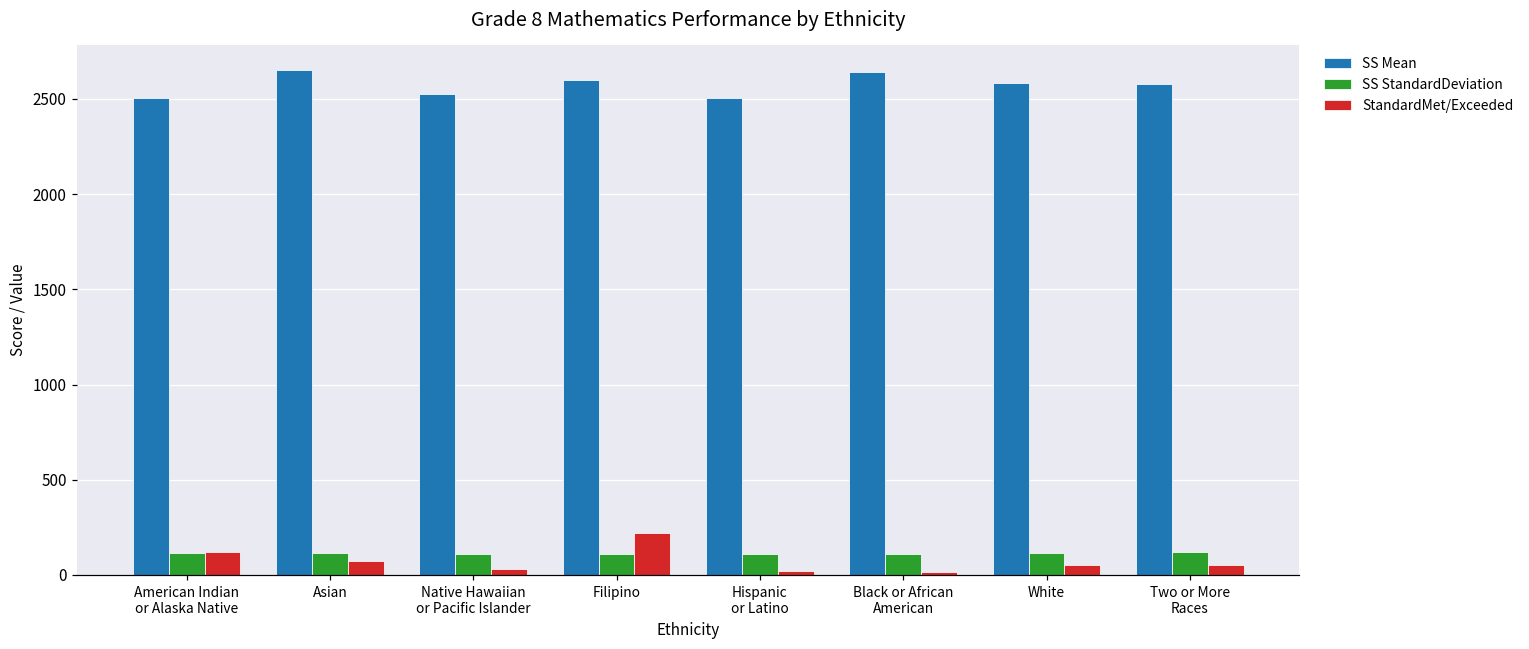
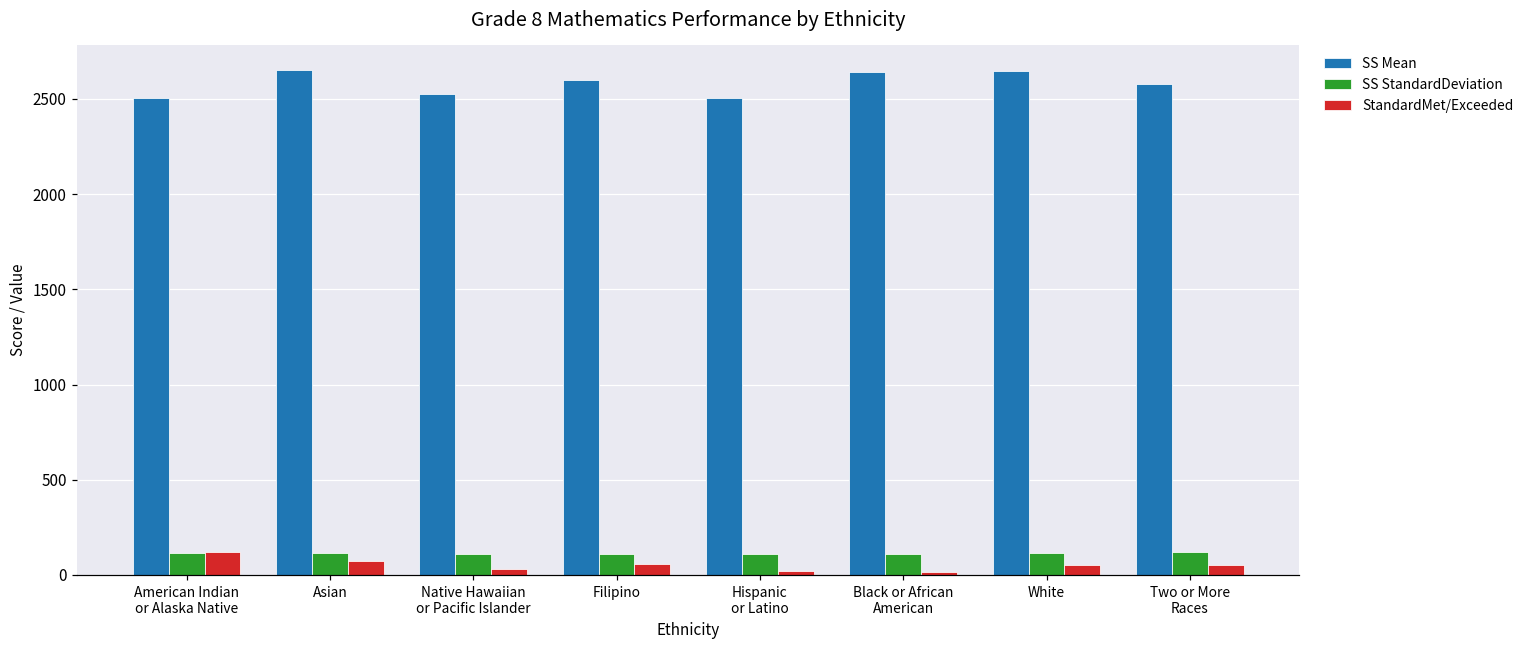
StandardMet/Exceeded, Filipino: 220 -> 60
SS Mean, White: 2580 -> 2650
